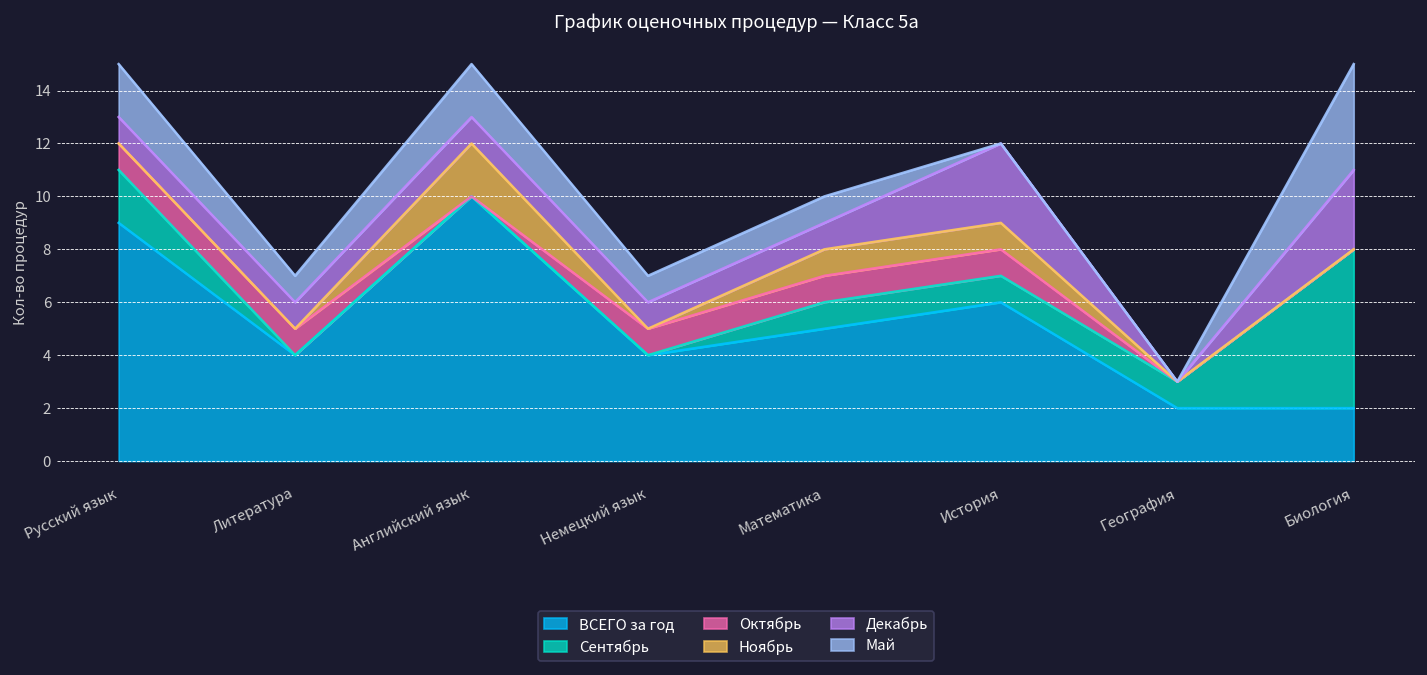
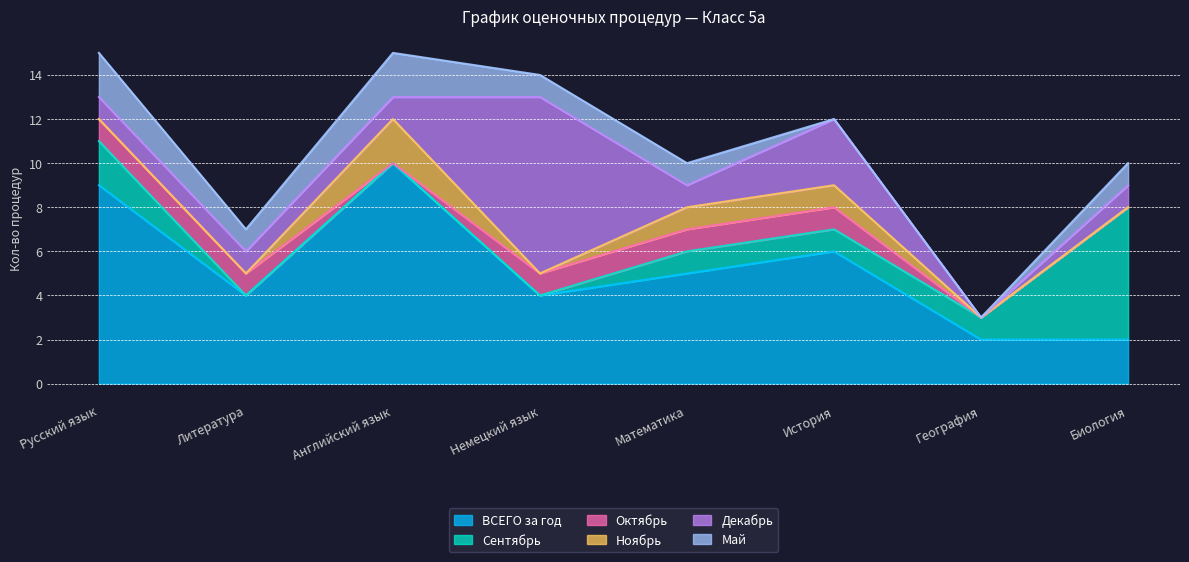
Декабрь, Немецкий язык: 1 -> 8
Декабрь, Биология: 3 -> 1
Май, Биология: 4 -> 1
